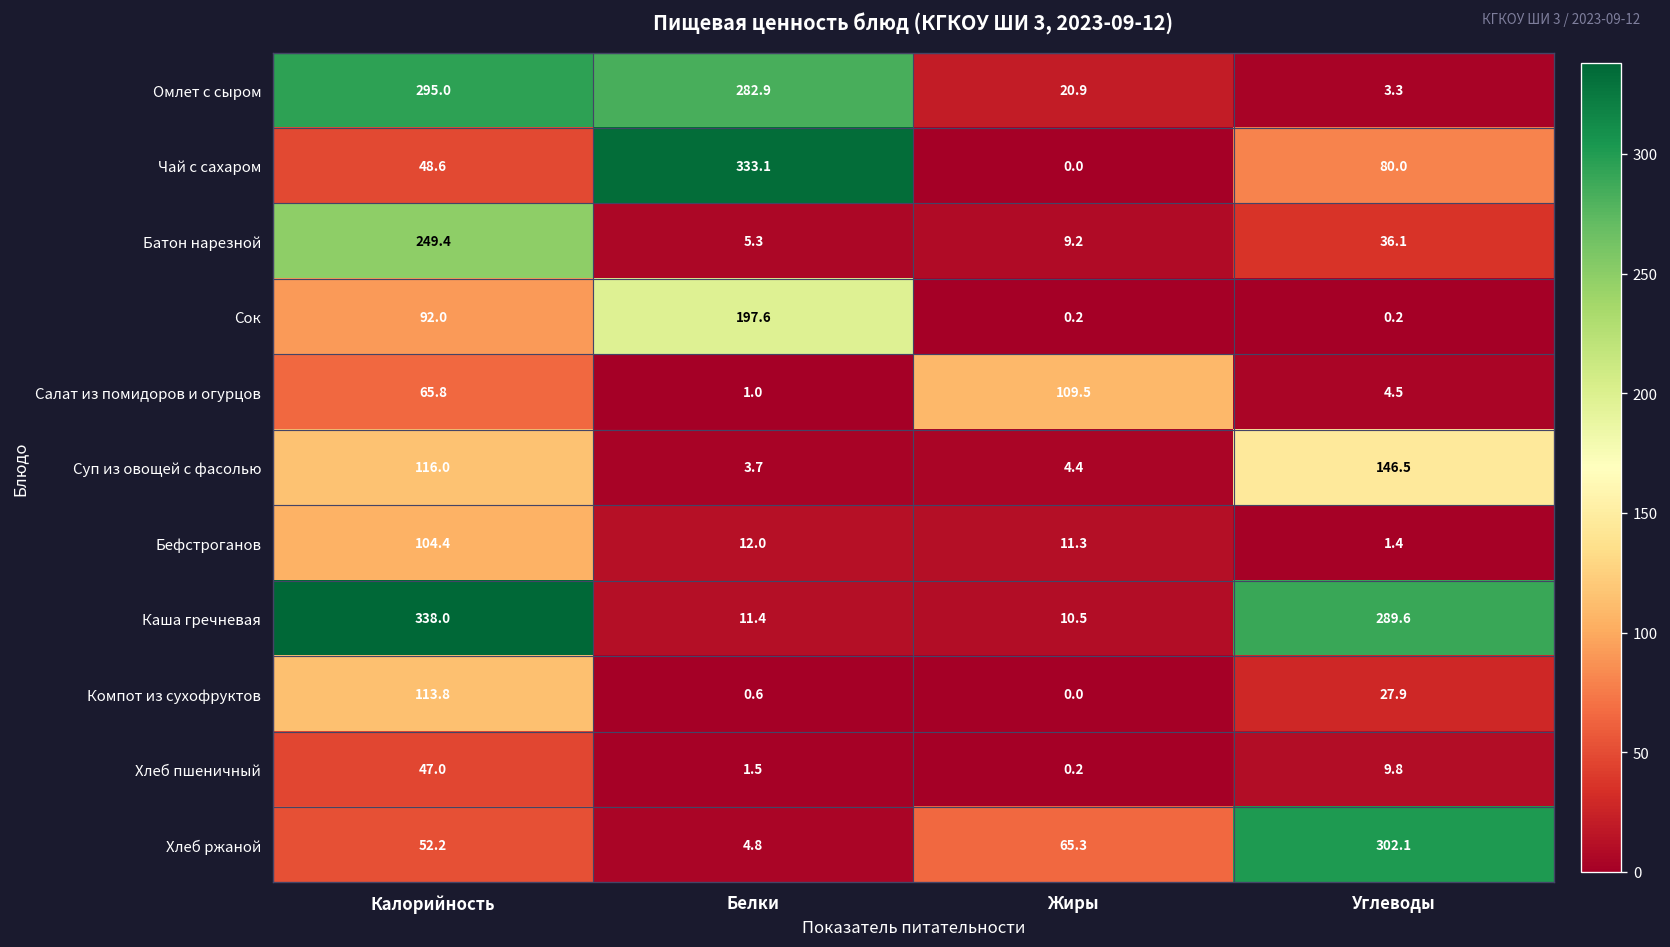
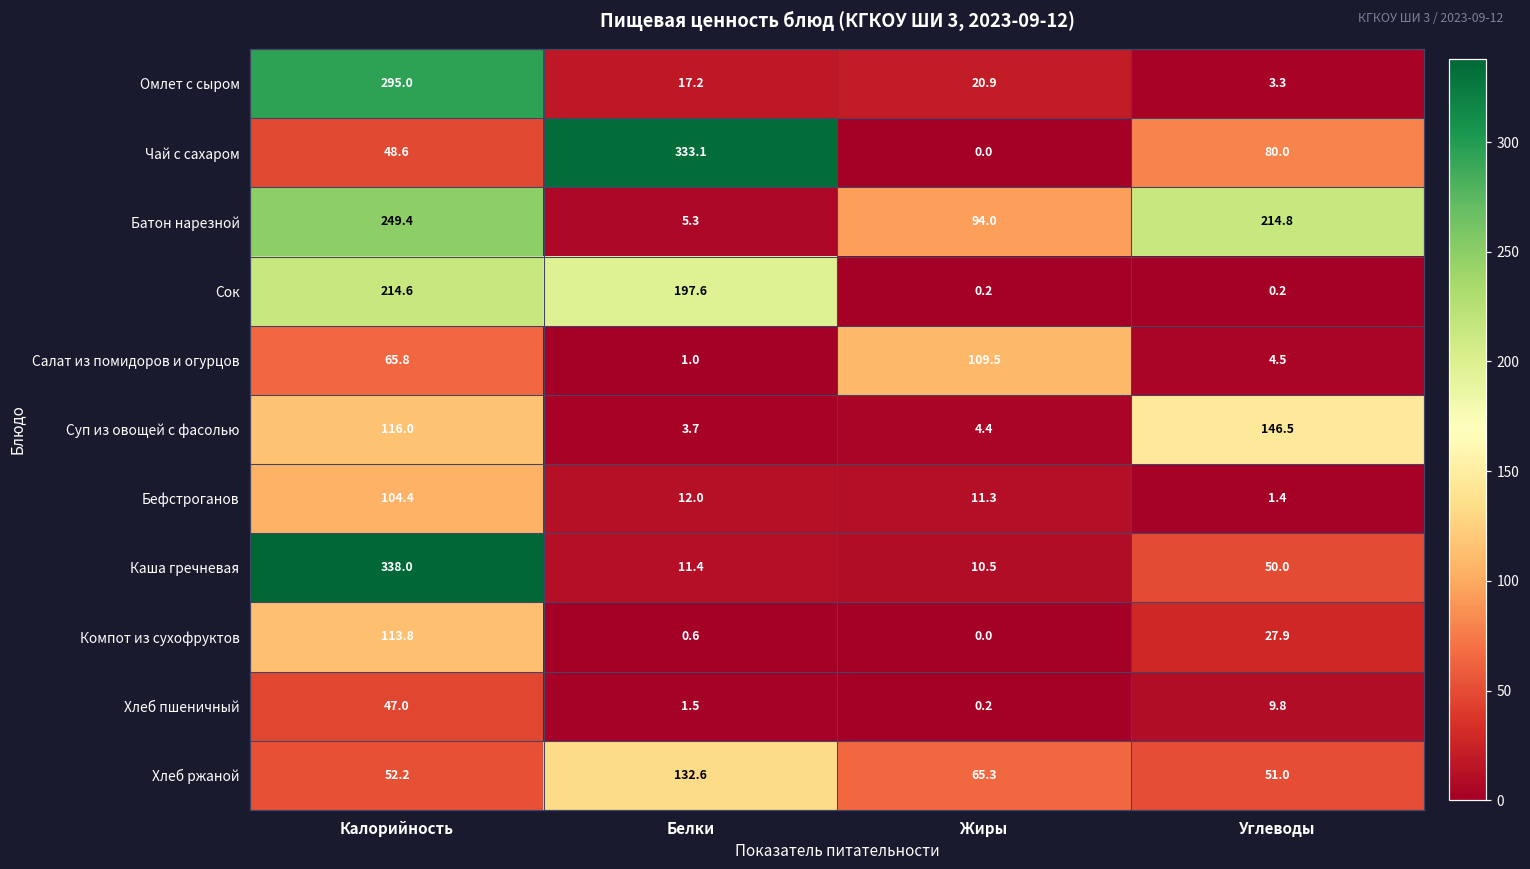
Омлет с сыром, Белки: 282.9 -> 17.2
Батон нарезной, Жиры: 9.2 -> 94.0
Батон нарезной, Углеводы: 36.1 -> 214.8
Сок, Калорийность: 92.0 -> 214.6
Каша гречневая, Углеводы: 289.6 -> 50.0
Хлеб ржаной, Белки: 4.8 -> 132.6
Хлеб ржаной, Углеводы: 302.1 -> 51.0
